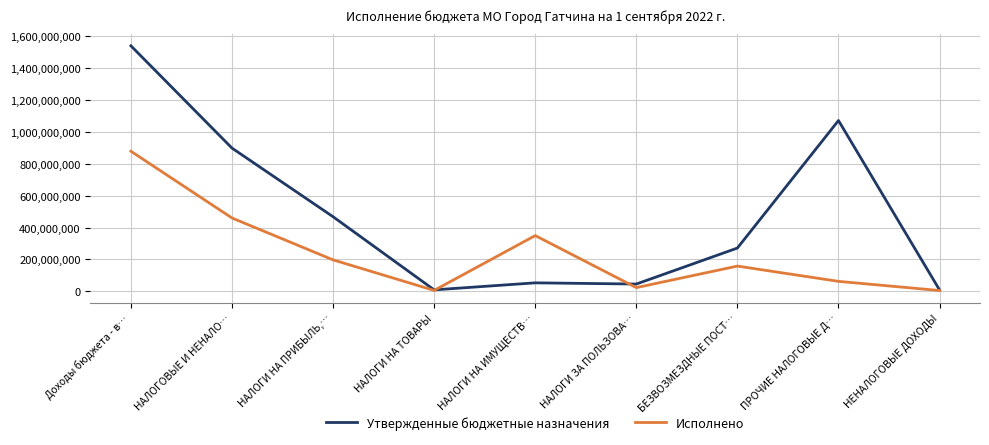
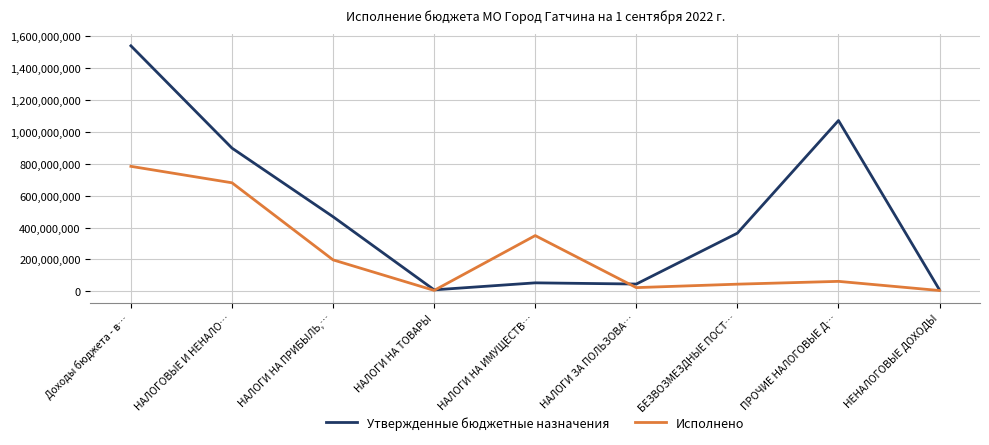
Исполнено, Доходы бюджета - в…: 880,000,000 -> 780,000,000
Исполнено, НАЛОГОВЫЕ И НЕНАЛО…: 460,000,000 -> 680,000,000
Утвержденные бюджетные назначения, БЕЗВОЗМЕЗДНЫЕ ПОСТ…: 270,000,000 -> 360,000,000
Исполнено, БЕЗВОЗМЕЗДНЫЕ ПОСТ…: 160,000,000 -> 40,000,000
